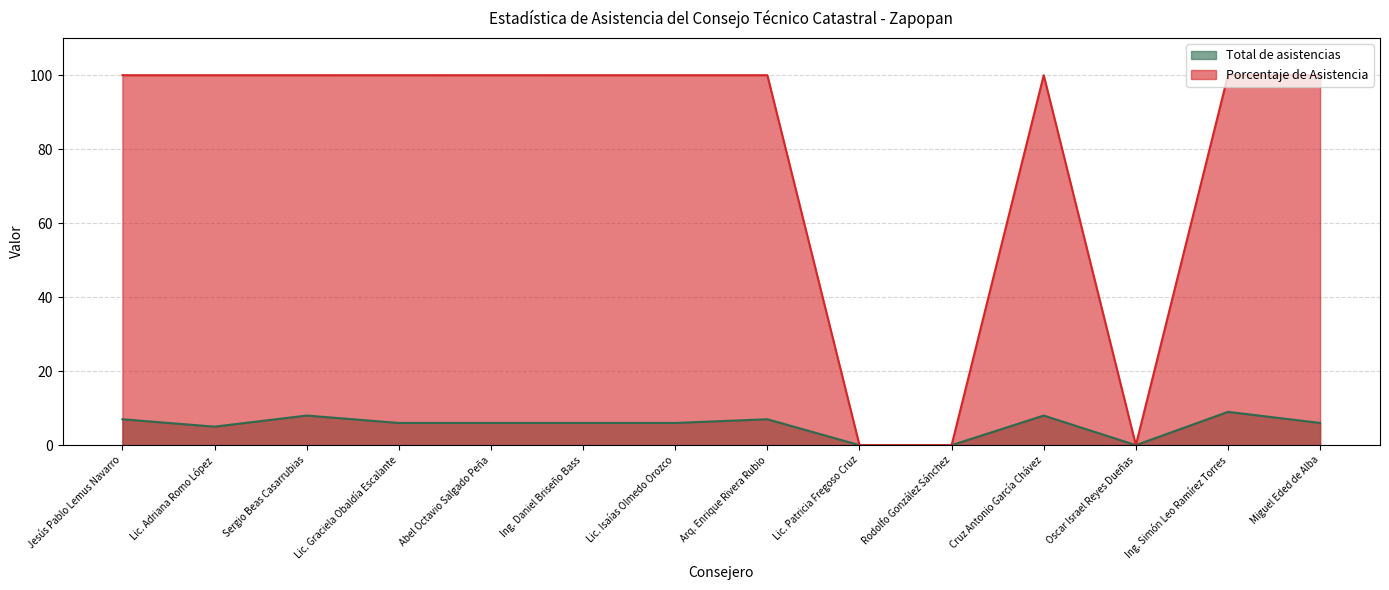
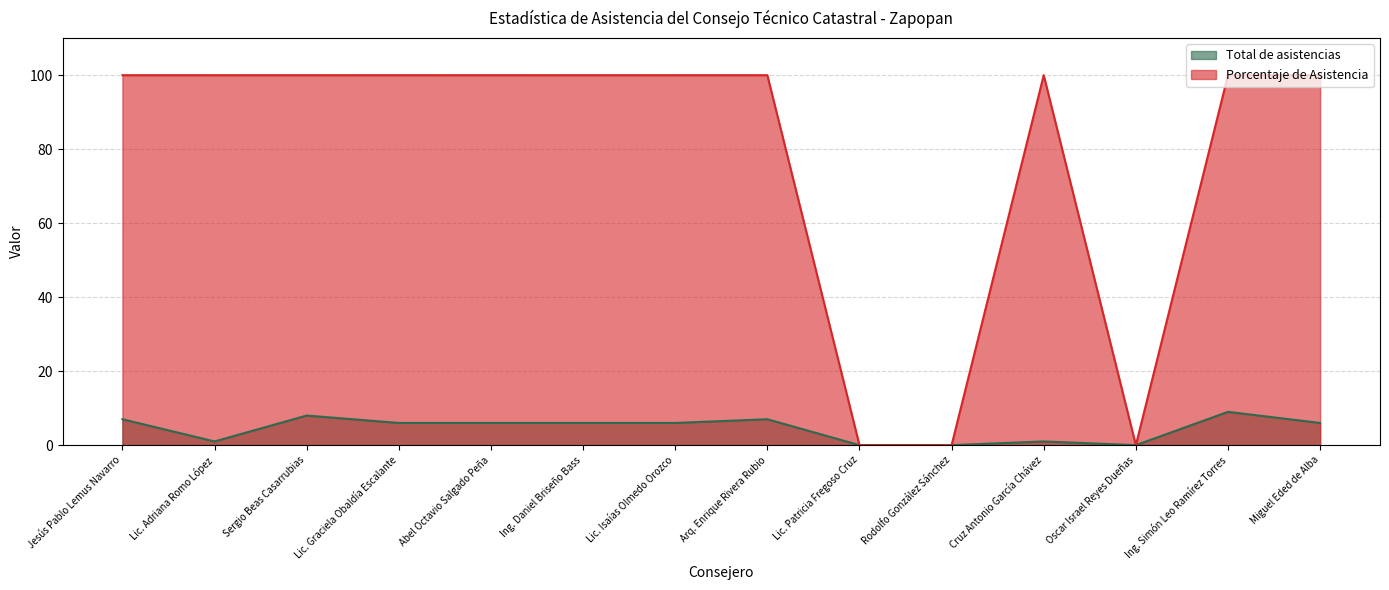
Total de asistencias, Lic. Adriana Romo López: 5 -> 1
Total de asistencias, Cruz Antonio García Chávez: 8 -> 1
